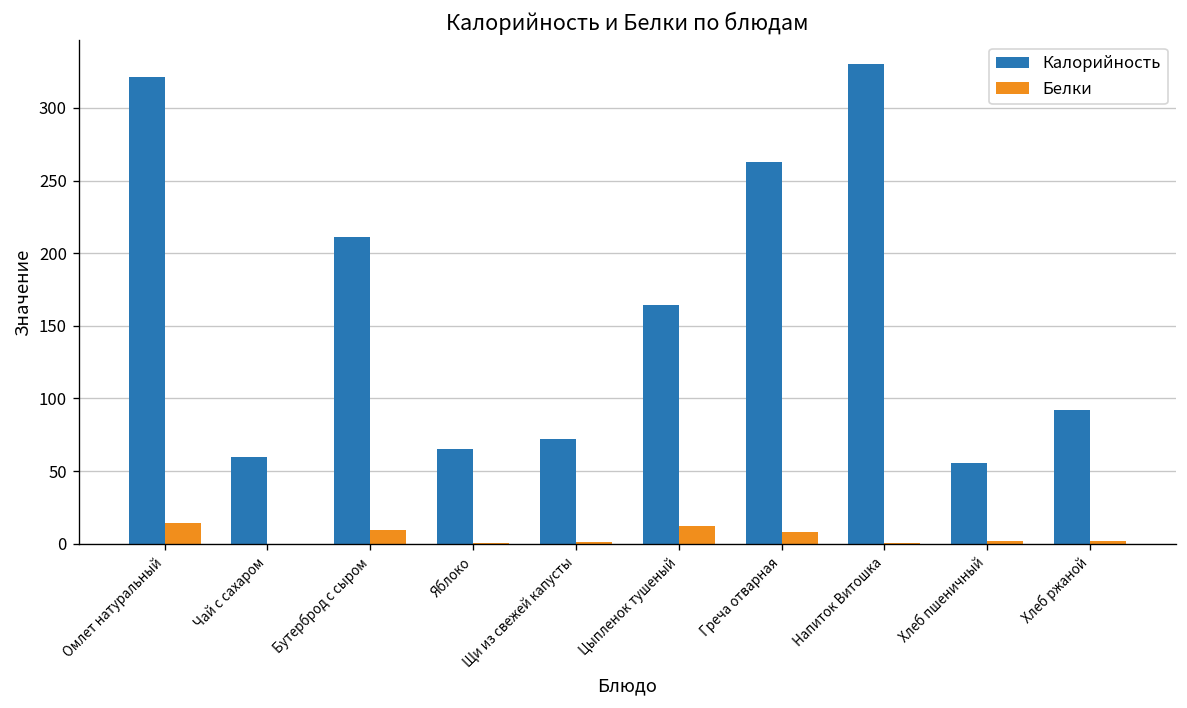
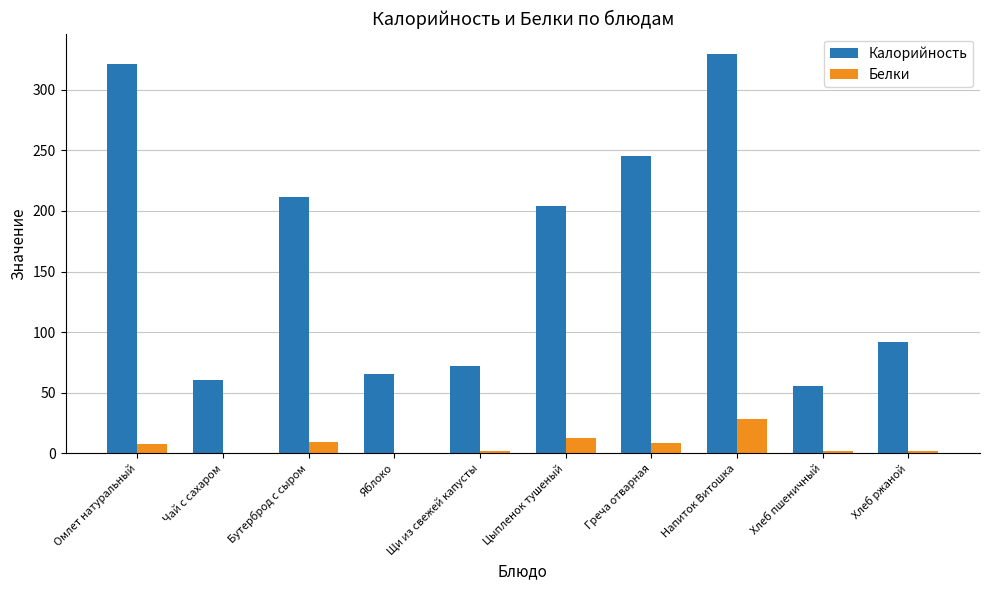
Белки, Омлет натуральный: 14 -> 8
Калорийность, Цыпленок тушеный: 164 -> 204
Калорийность, Греча отварная: 263 -> 245
Белки, Напиток Витошка: 0 -> 28
